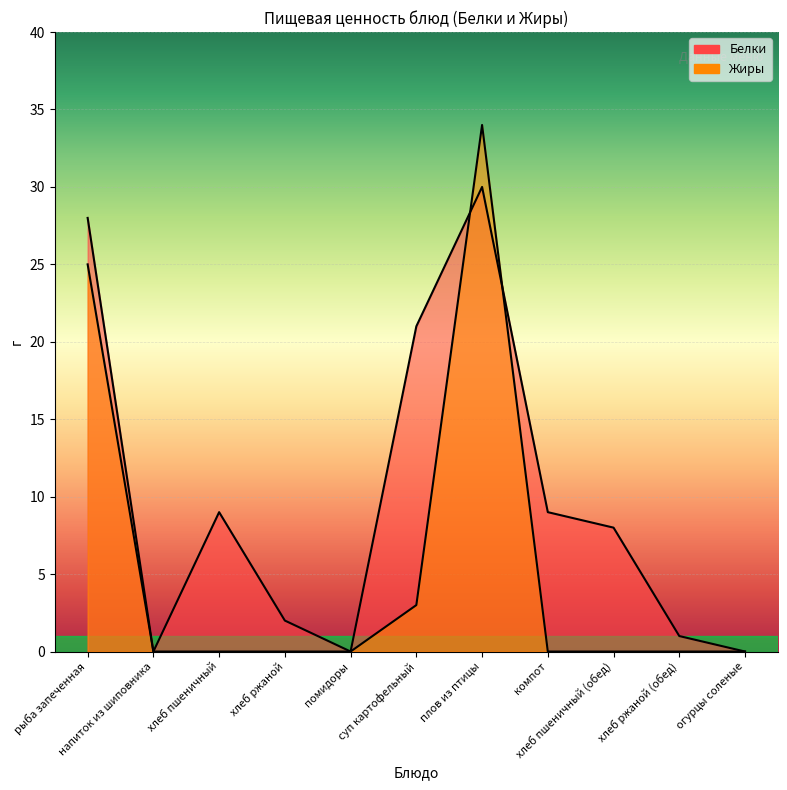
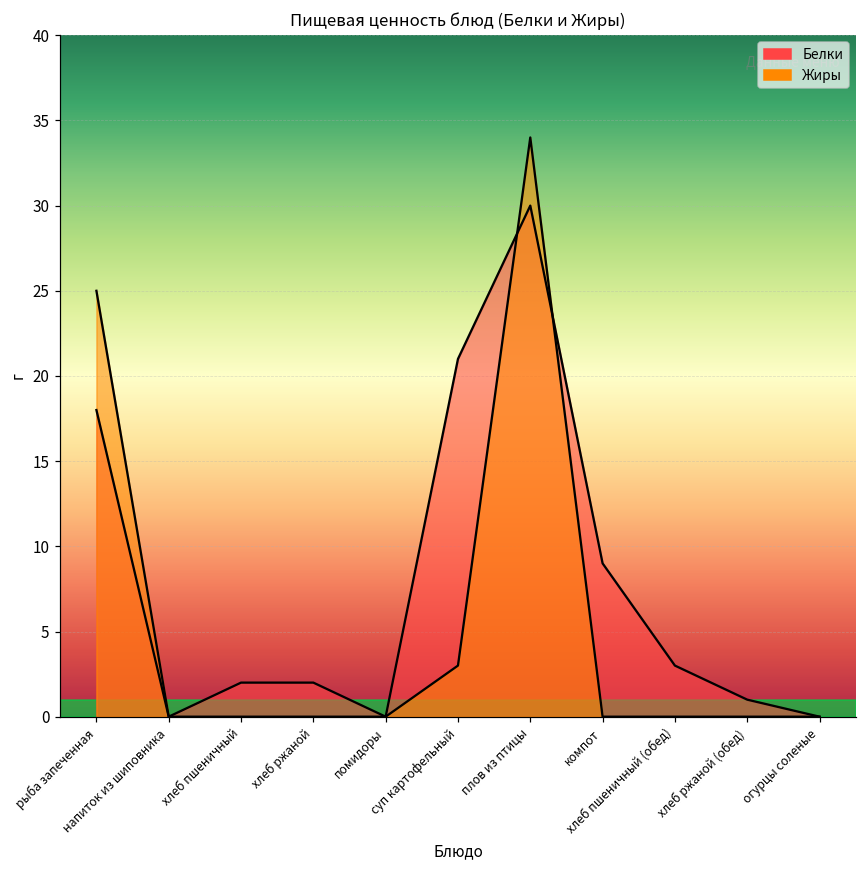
Белки, рыба запеченная: 28 -> 18
Белки, хлеб пшеничный: 9 -> 2
Белки, хлеб пшеничный (обед): 8 -> 3
